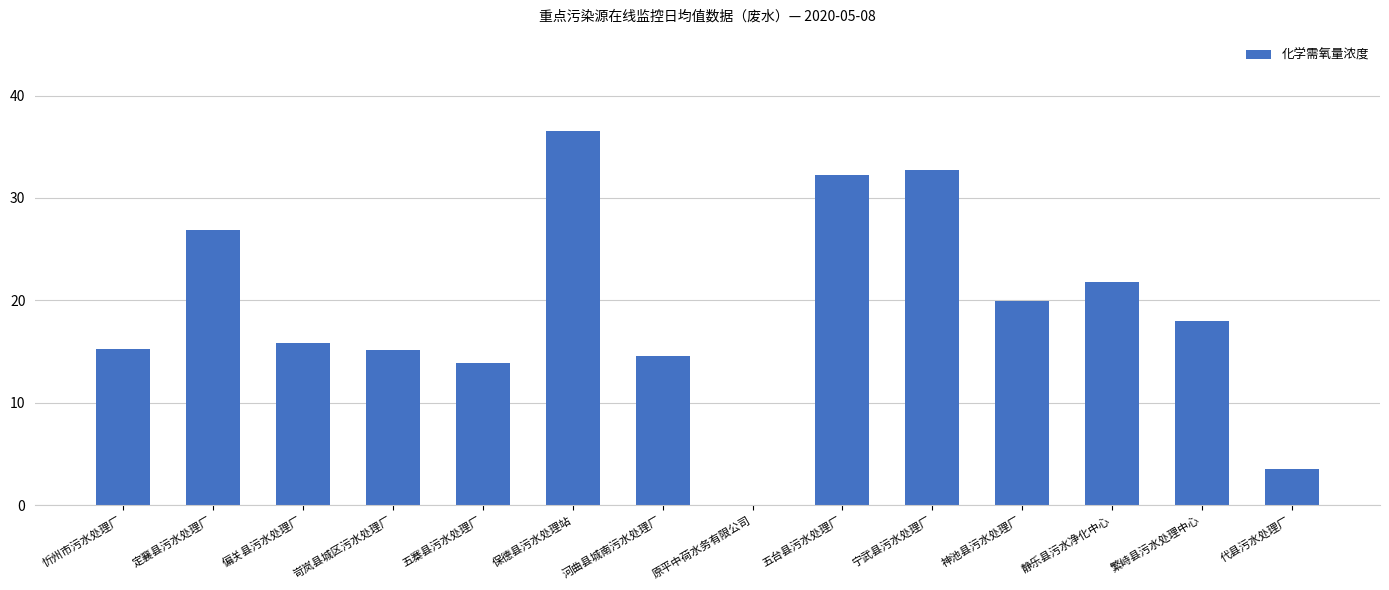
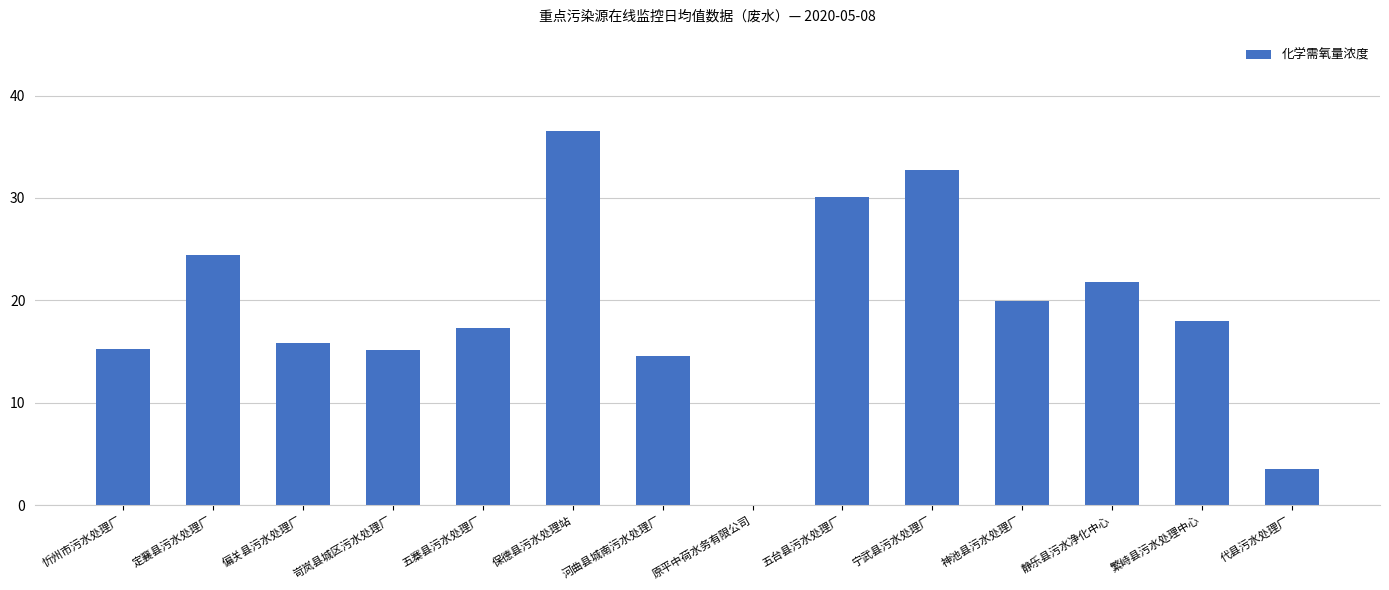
定襄县污水处理厂: 26.9 -> 24.4
五寨县污水处理厂: 13.8 -> 17.3
五台县污水处理厂: 32.2 -> 30.1
